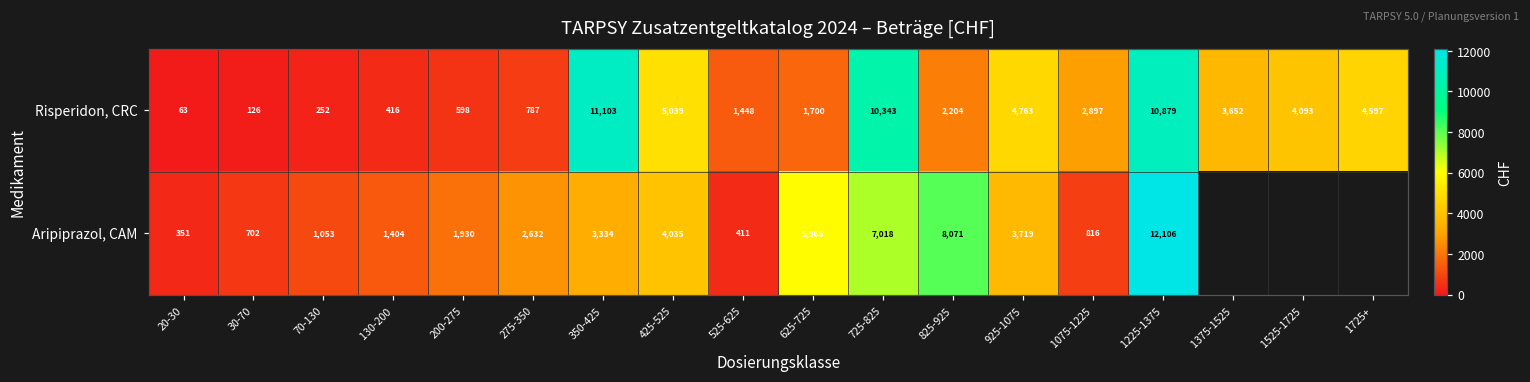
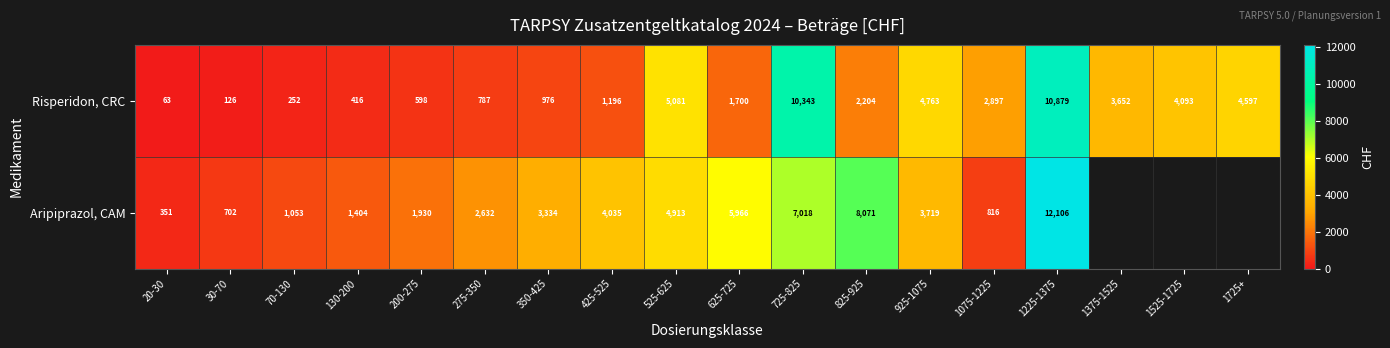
Risperidon, CRC, 350-425: 11,103 -> 976
Risperidon, CRC, 425-525: 5,039 -> 1,196
Risperidon, CRC, 525-625: 1,448 -> 5,081
Aripiprazol, CAM, 525-625: 411 -> 4,913
